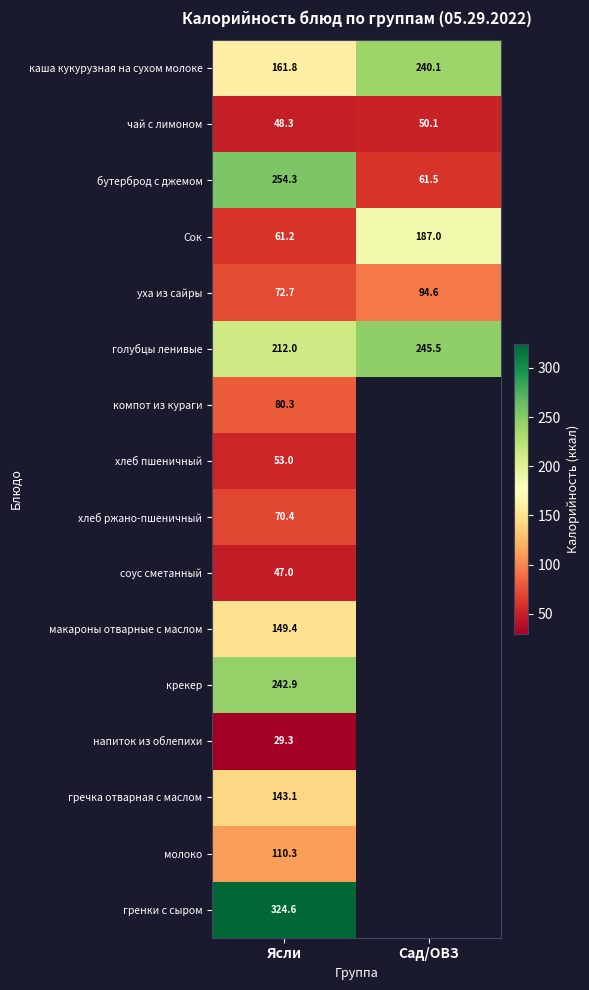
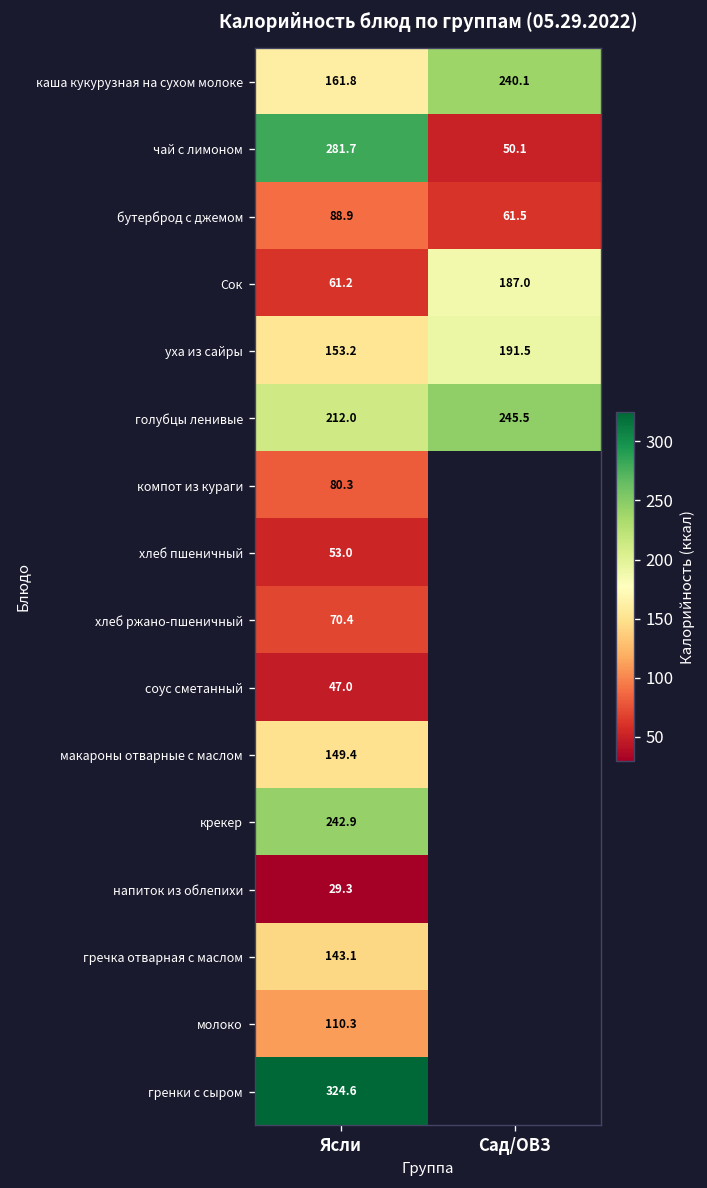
чай с лимоном, Ясли: 48.3 -> 281.7
бутерброд с джемом, Ясли: 254.3 -> 88.9
уха из сайры, Ясли: 72.7 -> 153.2
уха из сайры, Сад/ОВЗ: 94.6 -> 191.5
